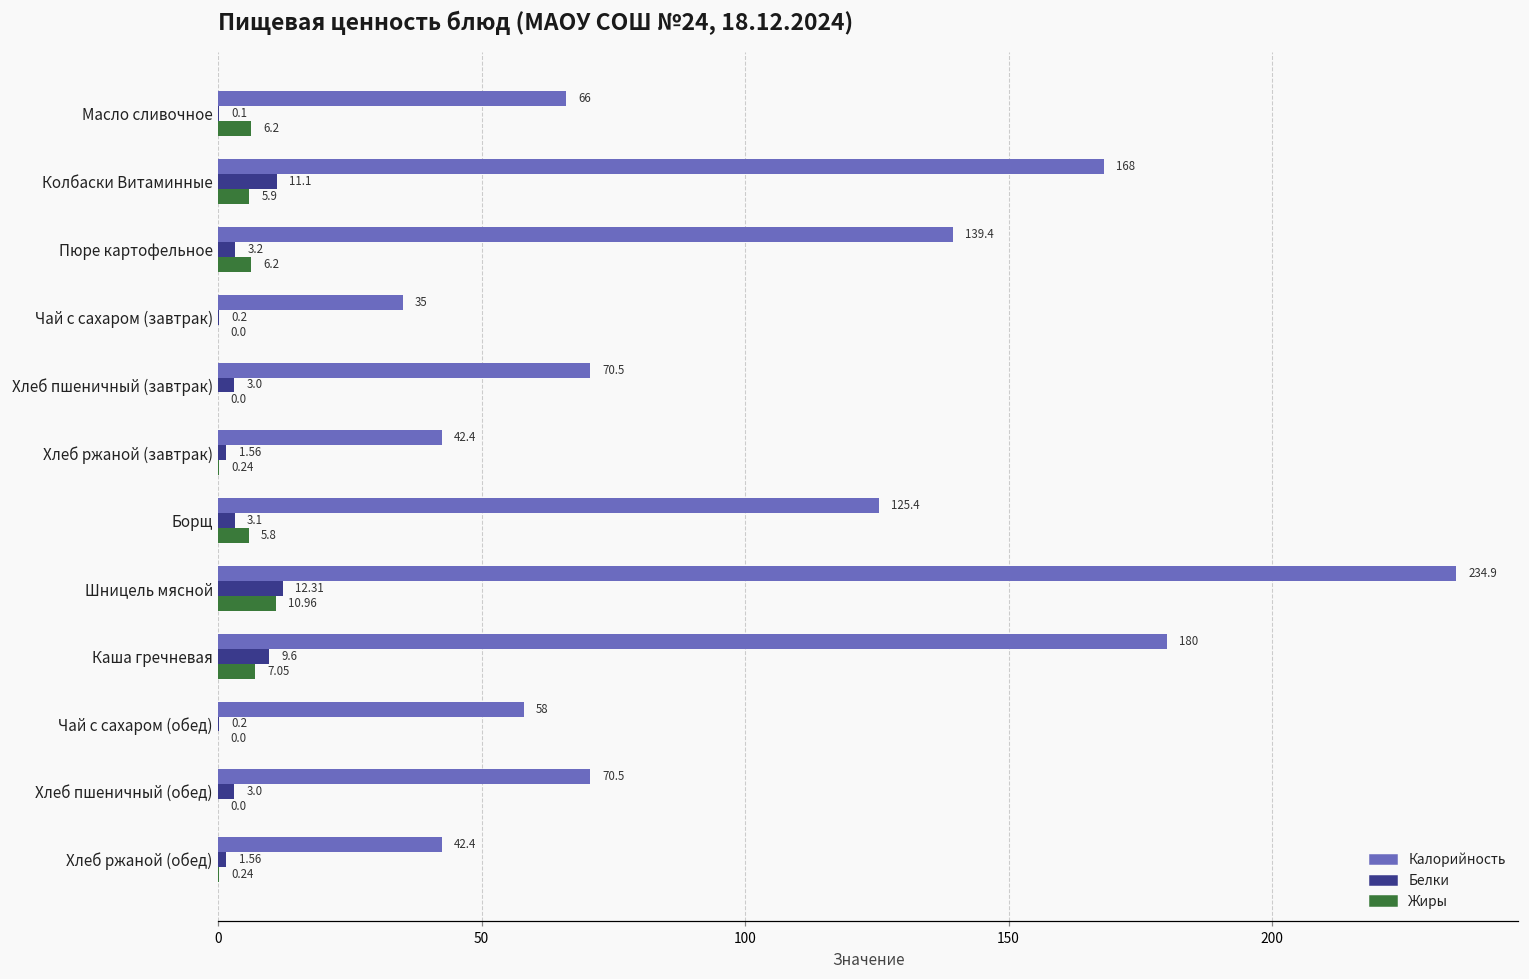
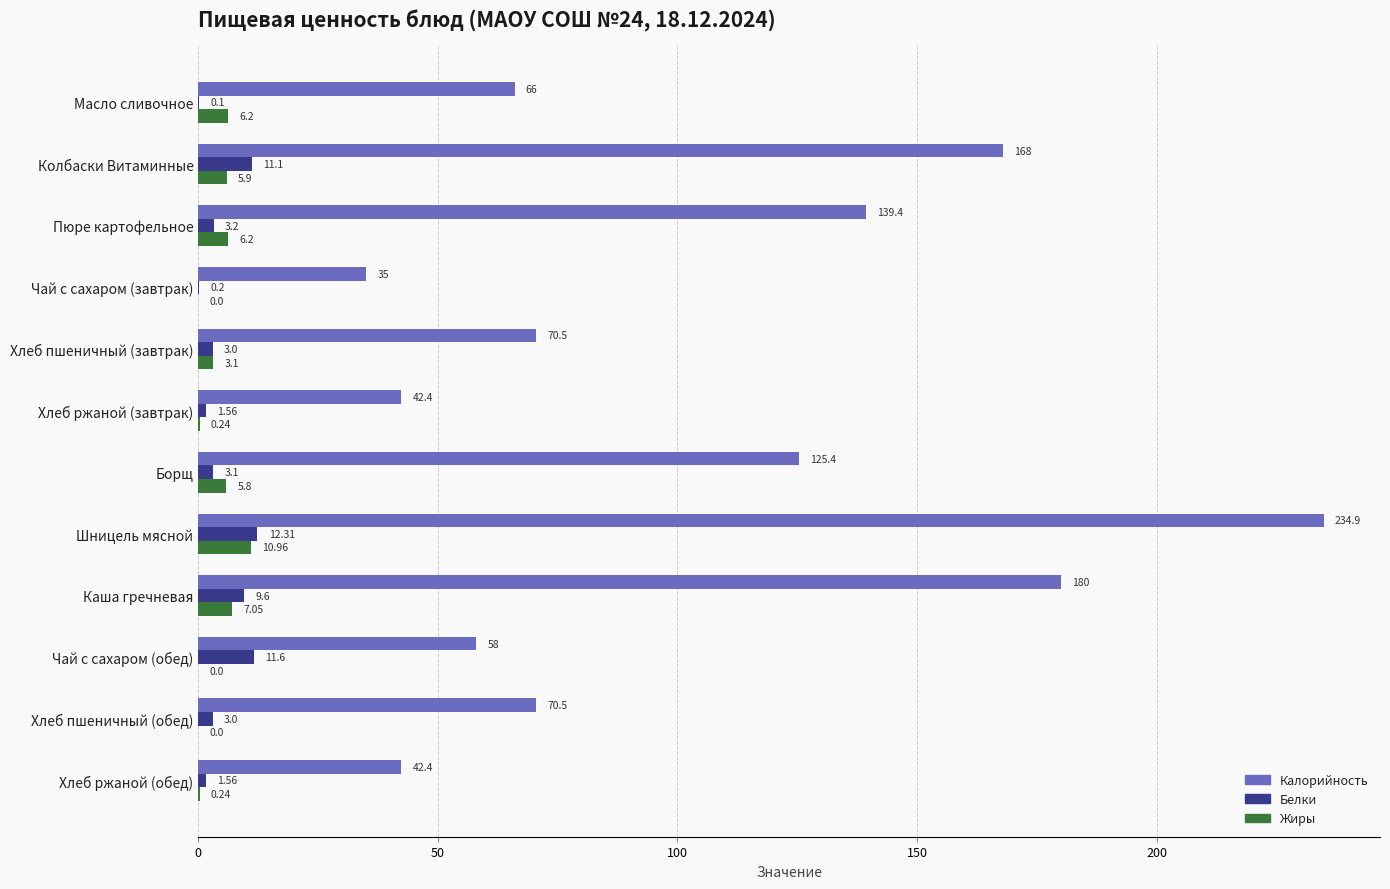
Жиры, Хлеб пшеничный (завтрак): 0.0 -> 3.1
Белки, Чай с сахаром (обед): 0.2 -> 11.6
